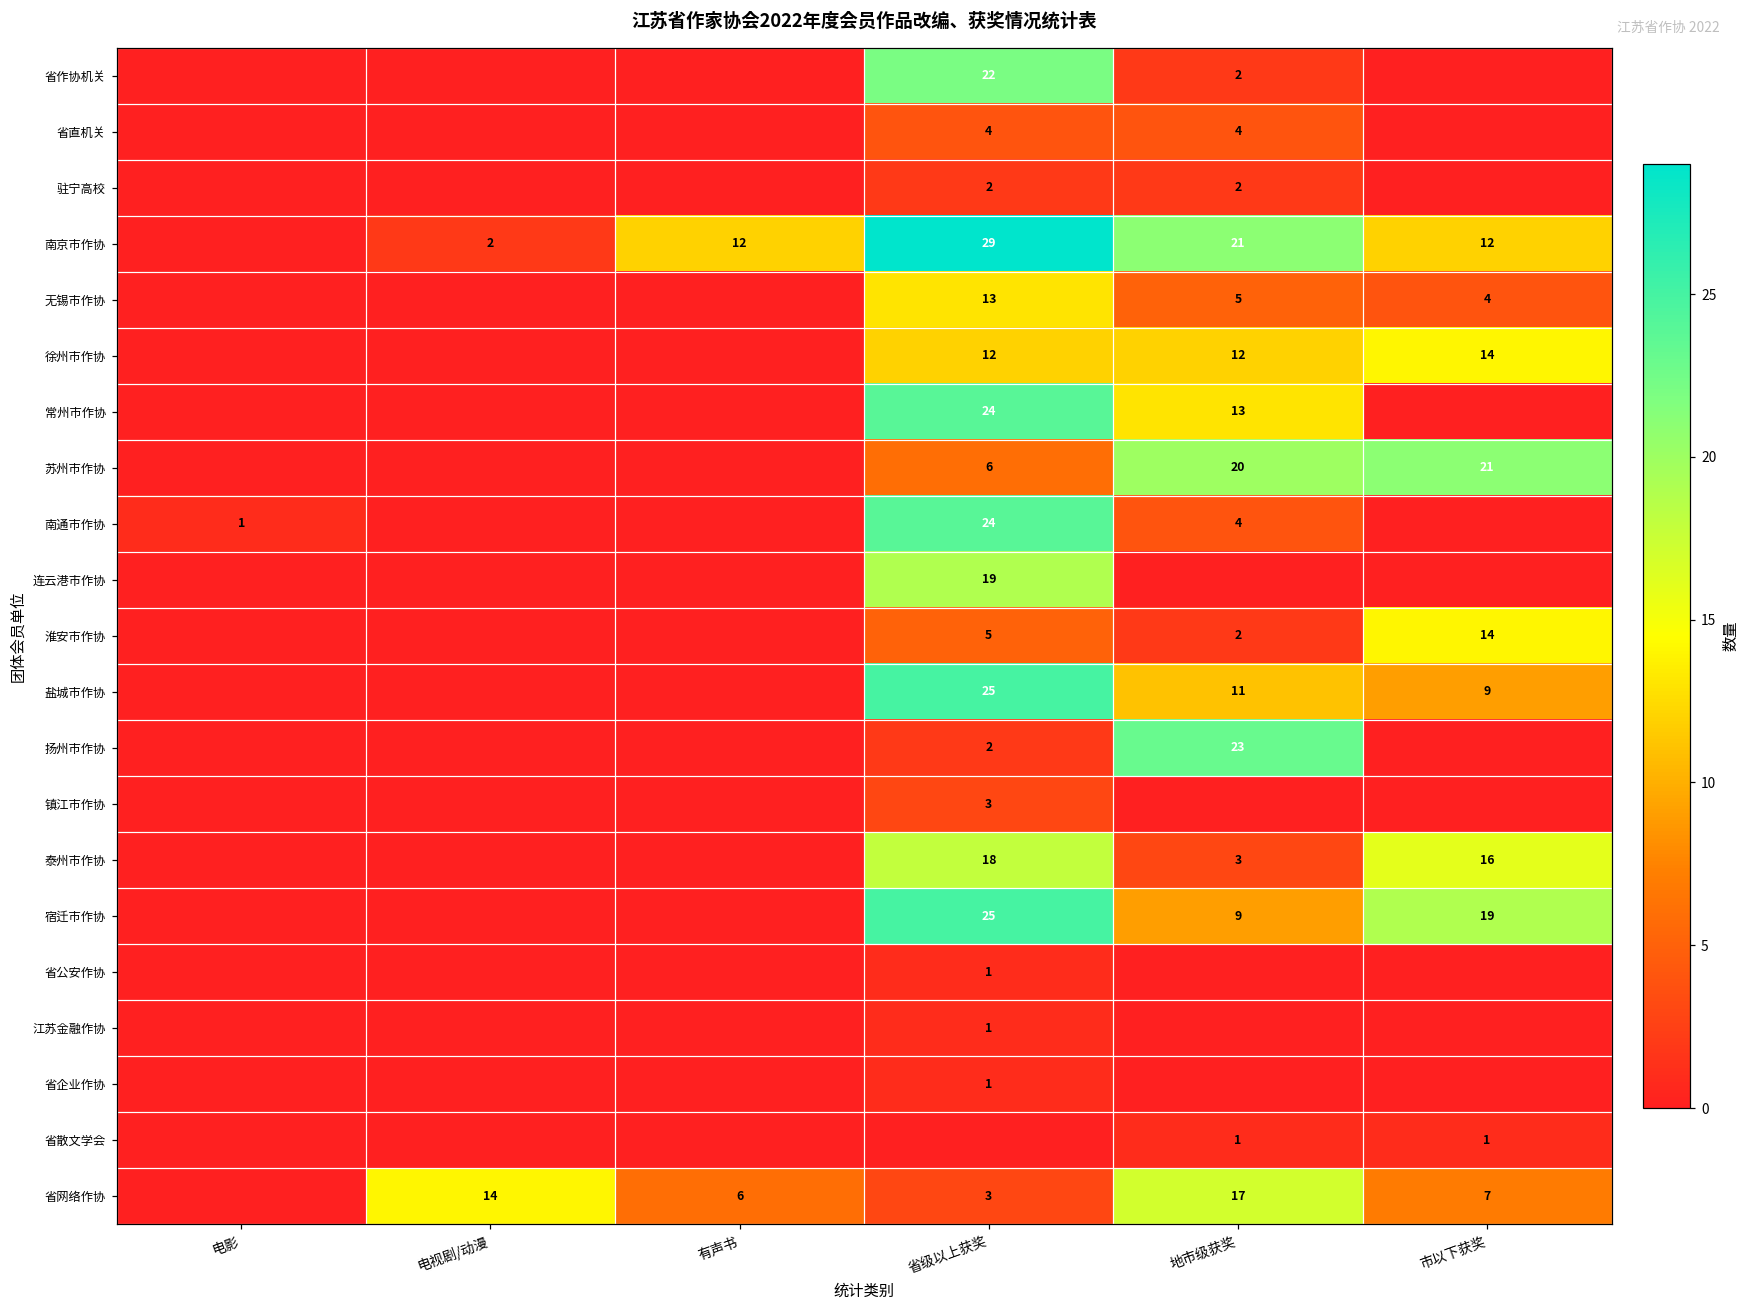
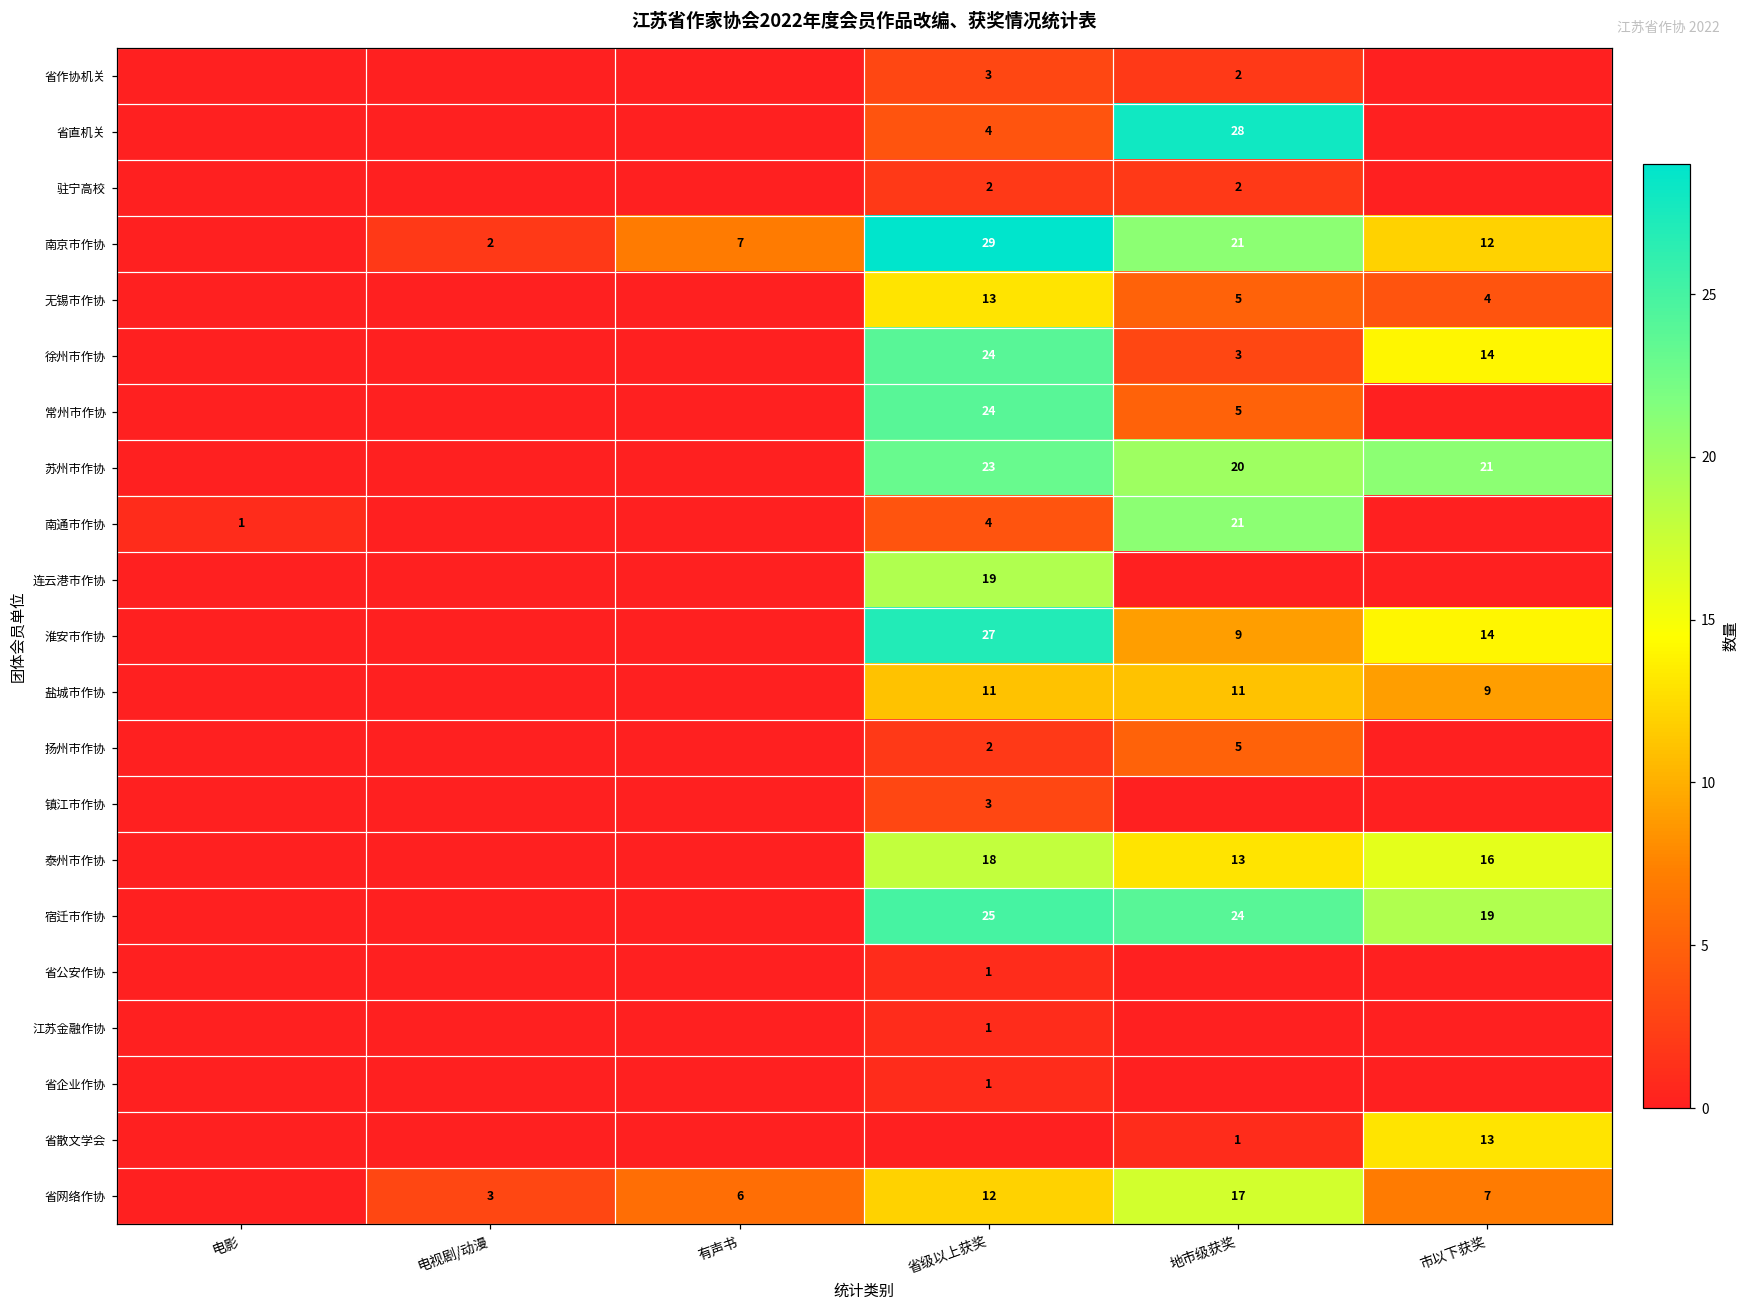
省作协机关, 省级以上获奖: 22 -> 3
省直机关, 地市级获奖: 4 -> 28
南京市作协, 有声书: 12 -> 7
徐州市作协, 省级以上获奖: 12 -> 24
徐州市作协, 地市级获奖: 12 -> 3
常州市作协, 地市级获奖: 13 -> 5
苏州市作协, 省级以上获奖: 6 -> 23
南通市作协, 省级以上获奖: 24 -> 4
南通市作协, 地市级获奖: 4 -> 21
淮安市作协, 省级以上获奖: 5 -> 27
淮安市作协, 地市级获奖: 2 -> 9
盐城市作协, 省级以上获奖: 25 -> 11
扬州市作协, 地市级获奖: 23 -> 5
泰州市作协, 地市级获奖: 3 -> 13
宿迁市作协, 地市级获奖: 9 -> 24
省散文学会, 市以下获奖: 1 -> 13
省网络作协, 电视剧/动漫: 14 -> 3
省网络作协, 省级以上获奖: 3 -> 12
